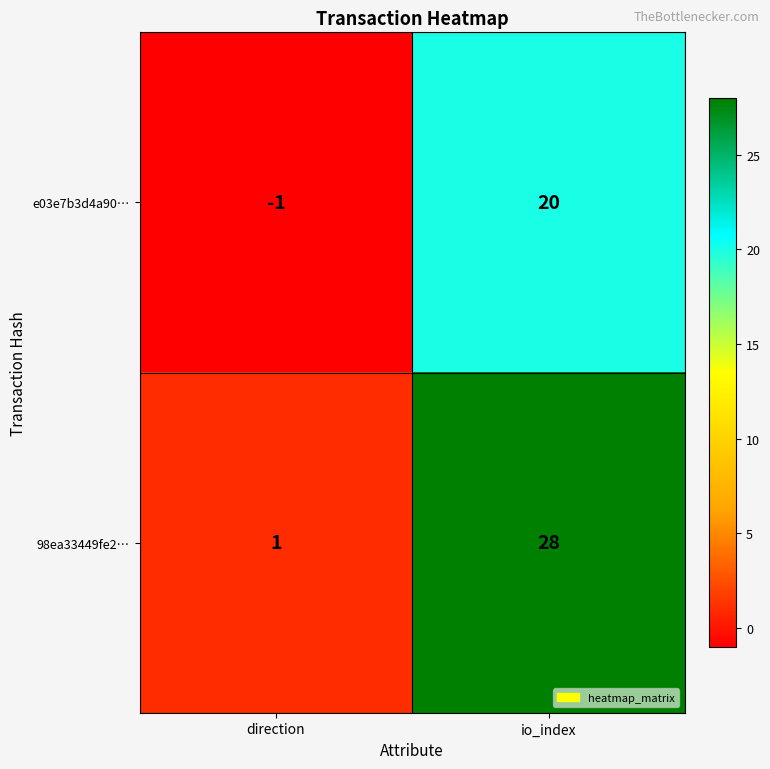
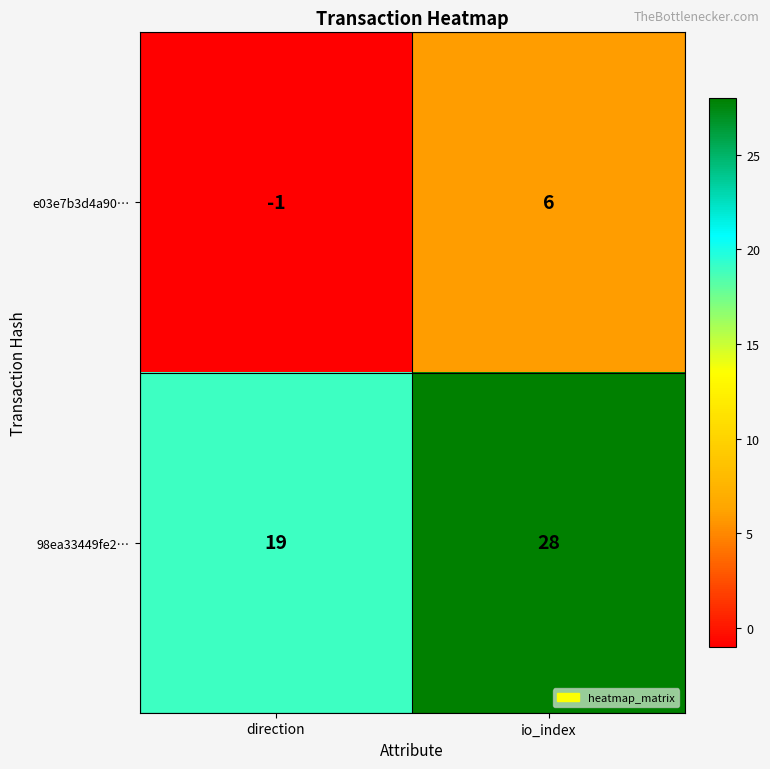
e03e7b3d4a90…, io_index: 20 -> 6
98ea33449fe2…, direction: 1 -> 19
